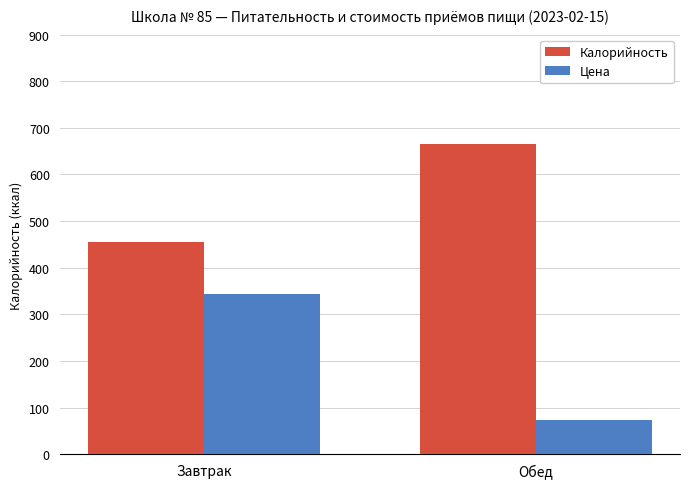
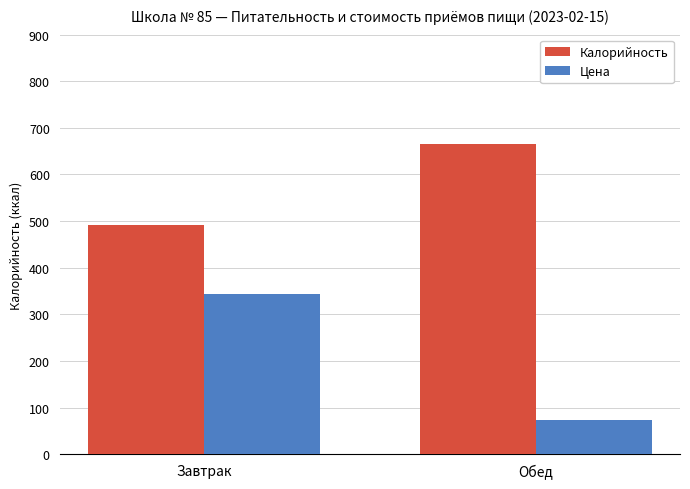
Калорийность, Завтрак: 460 -> 490
